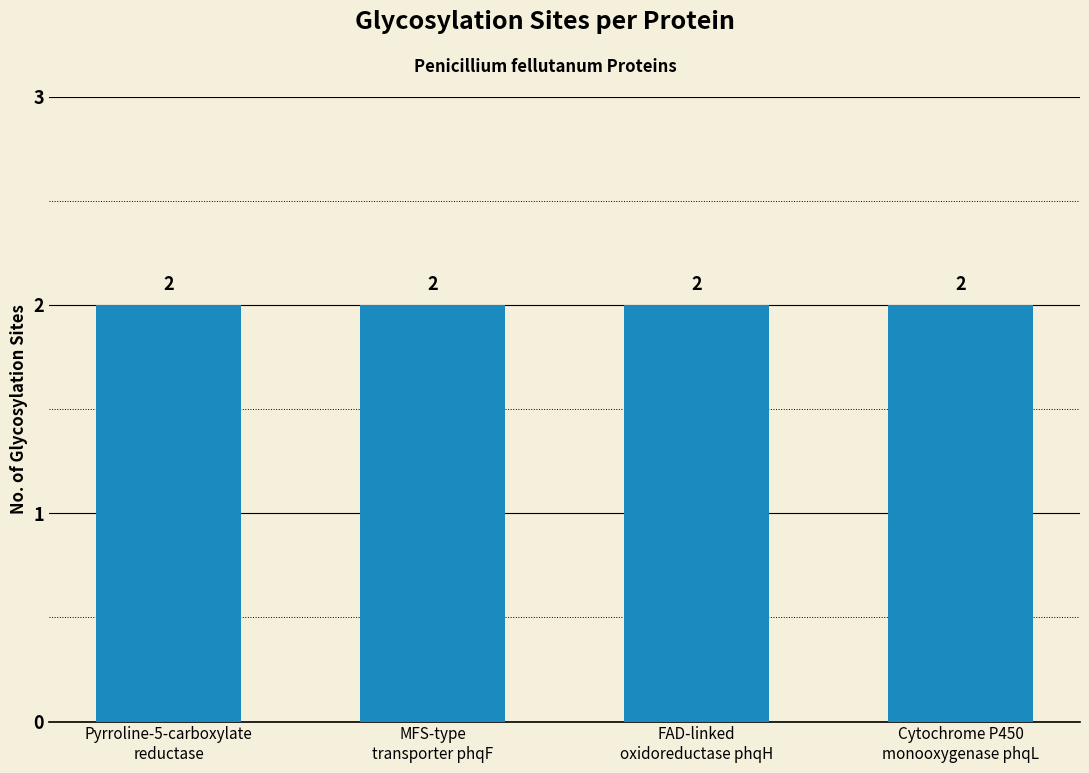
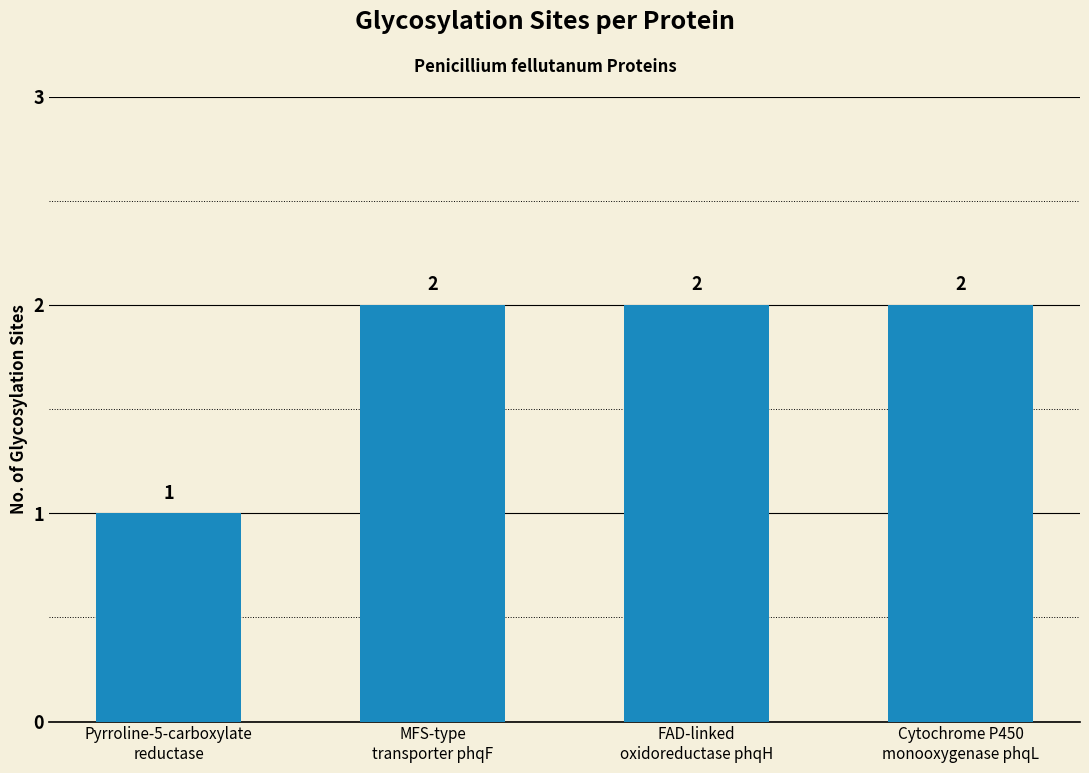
Pyrroline-5-carboxylate reductase: 2 -> 1
